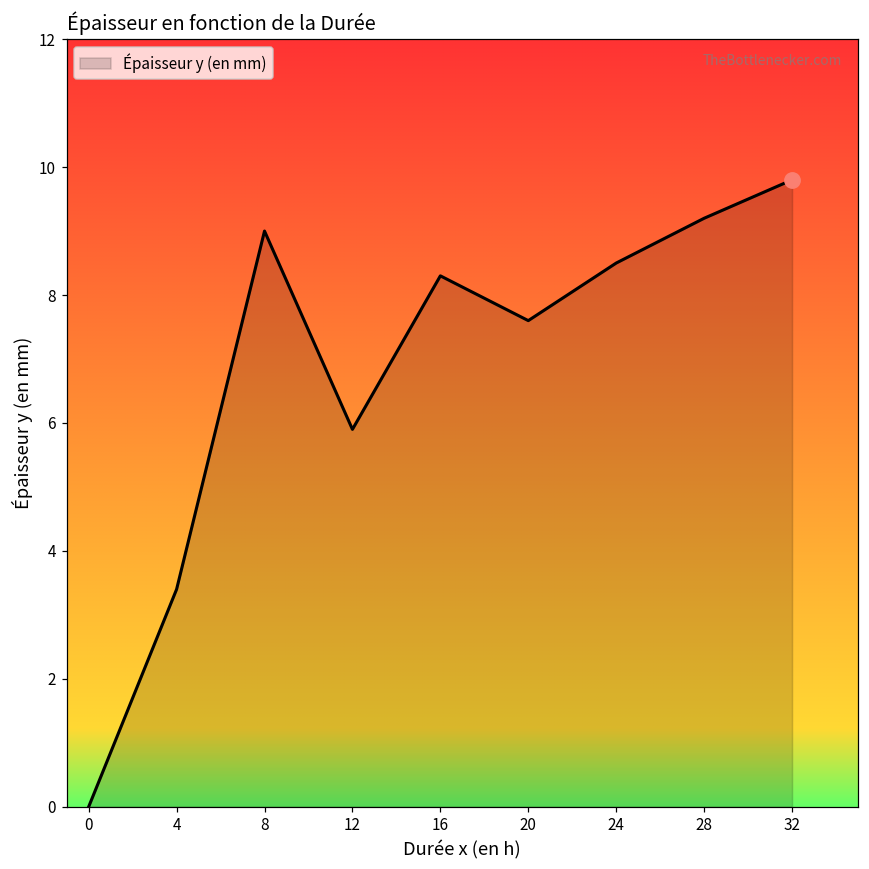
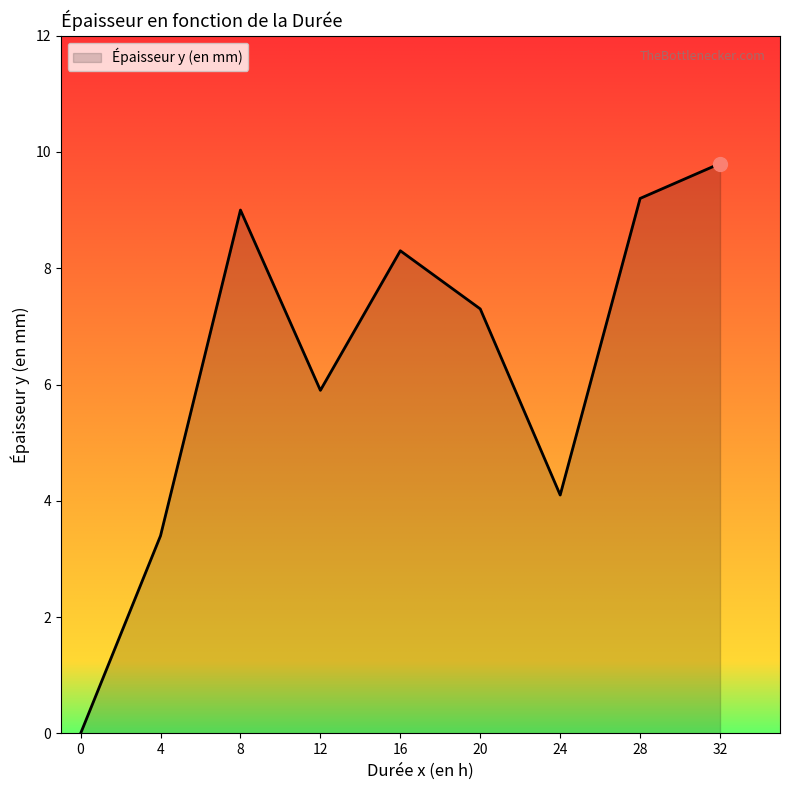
Épaisseur y (en mm), 20: 7.6 -> 7.3
Épaisseur y (en mm), 24: 8.5 -> 4.1
